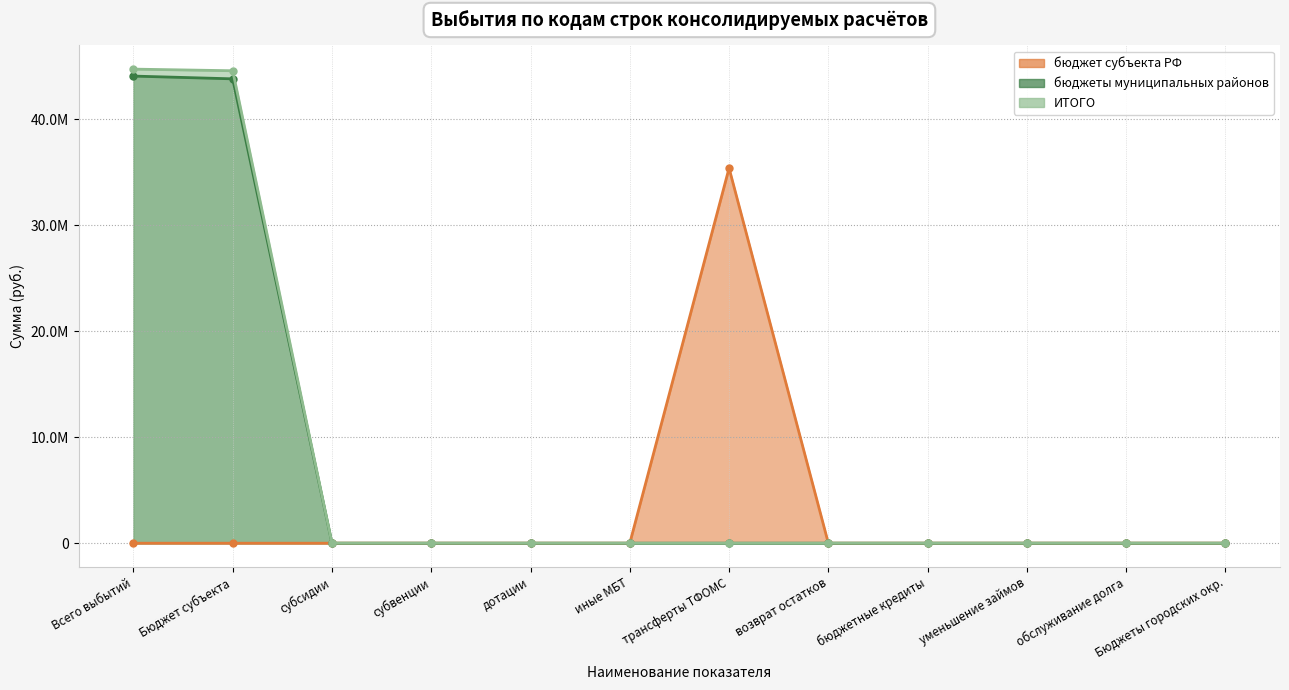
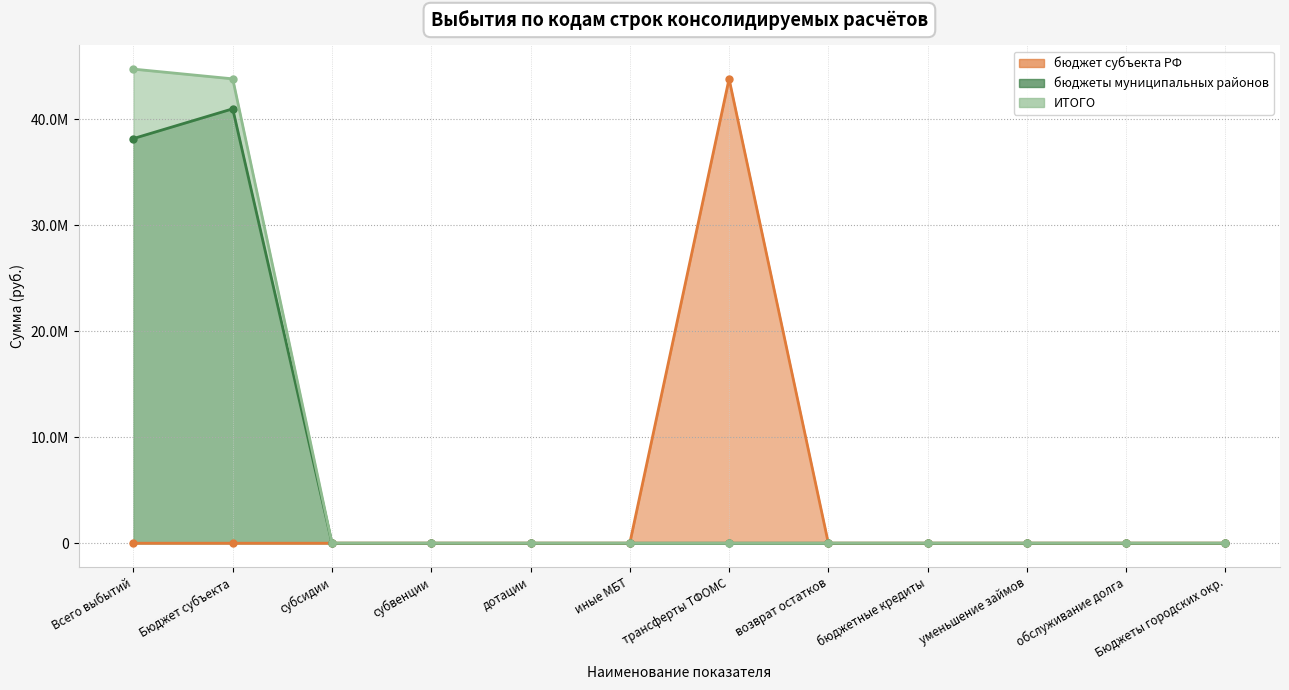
бюджеты муниципальных районов, Всего выбытий: 44100000 -> 38200000
бюджеты муниципальных районов, Бюджет субъекта: 43800000 -> 41000000
ИТОГО, Бюджет субъекта: 44600000 -> 43800000
бюджет субъекта РФ, трансферты ТФОМС: 35400000 -> 43800000
